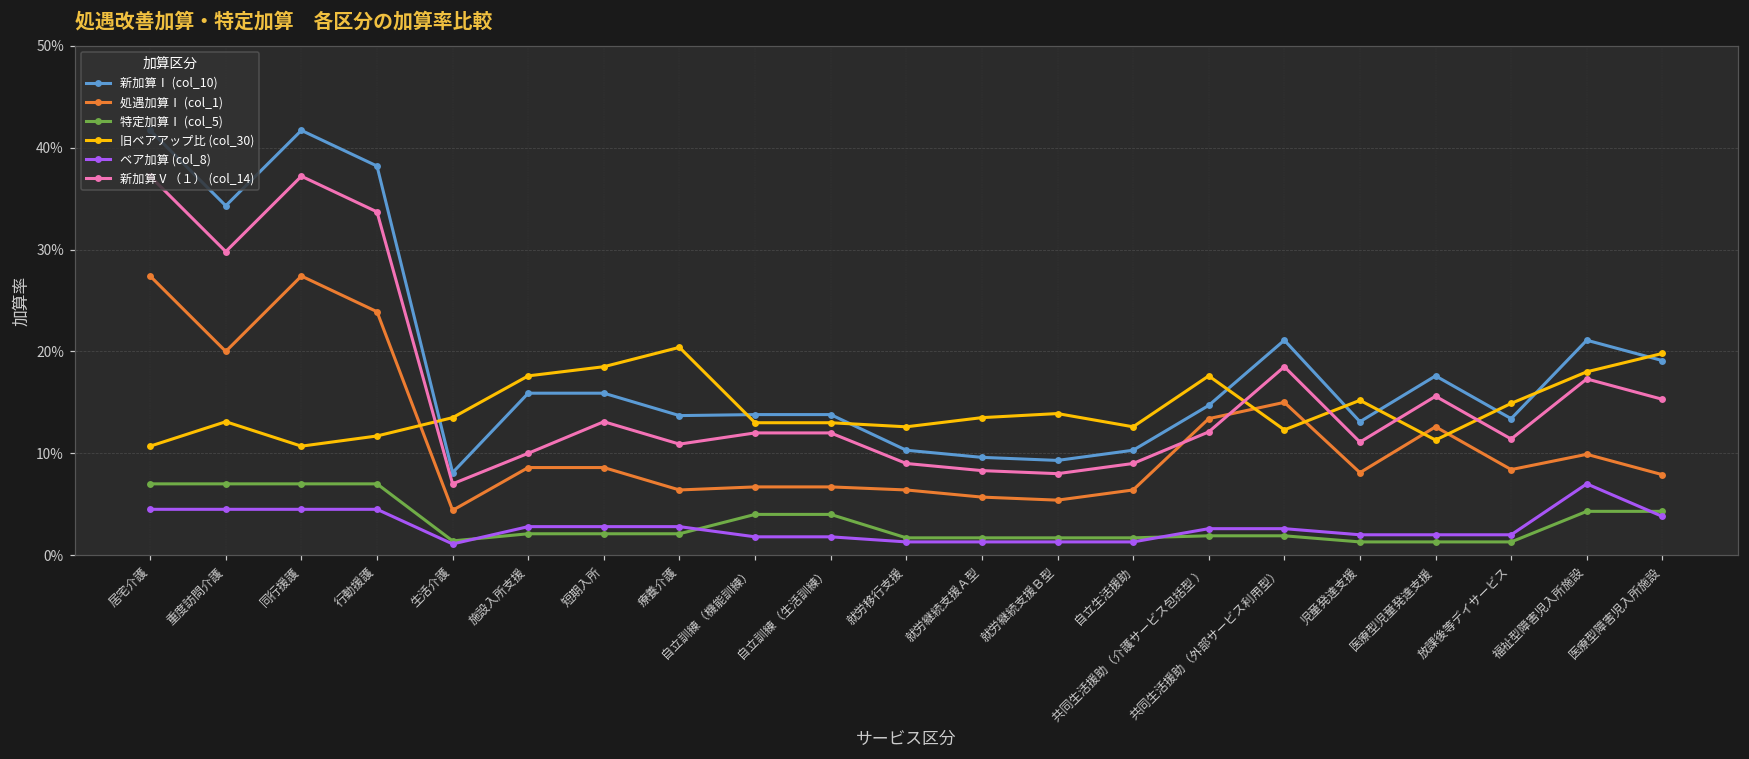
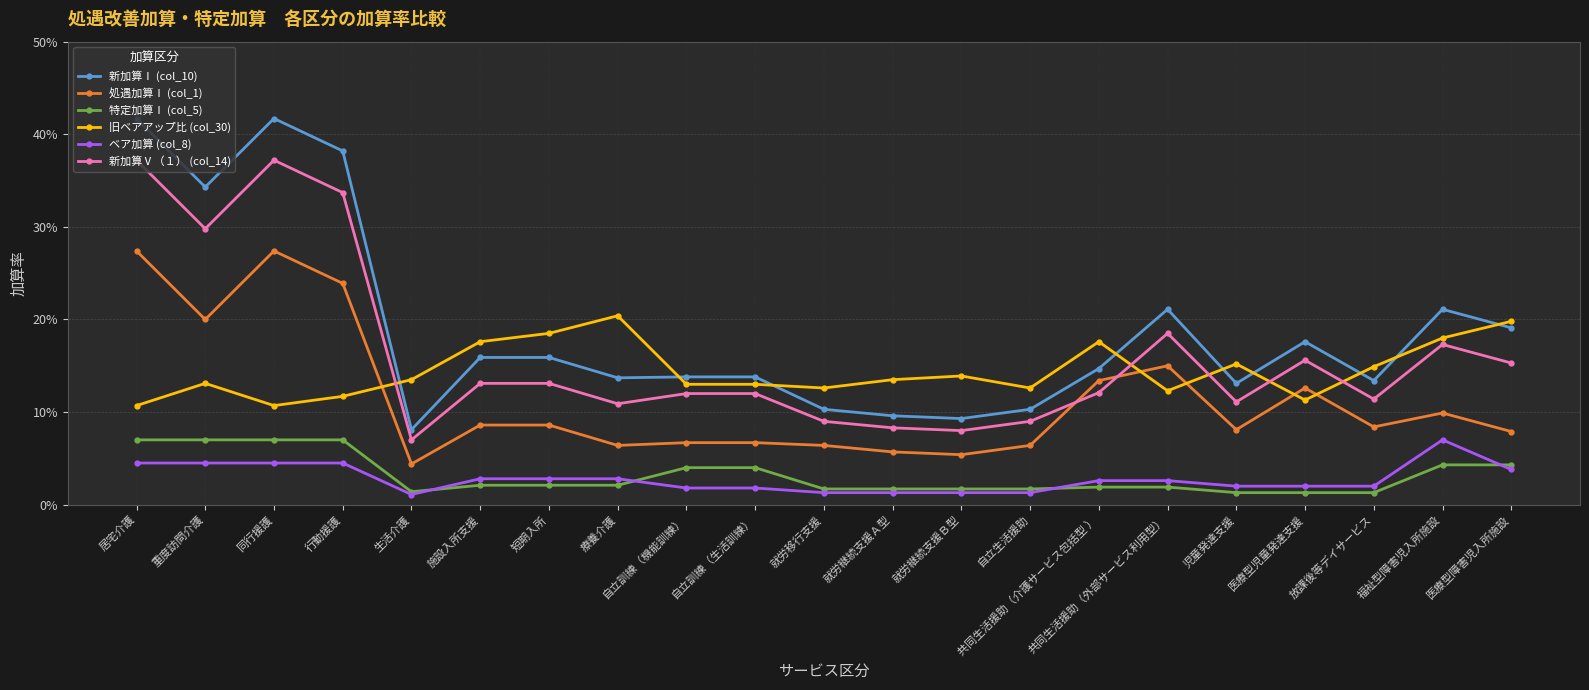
新加算Ⅴ（１） (col_14), 施設入所支援: 10% -> 13%
